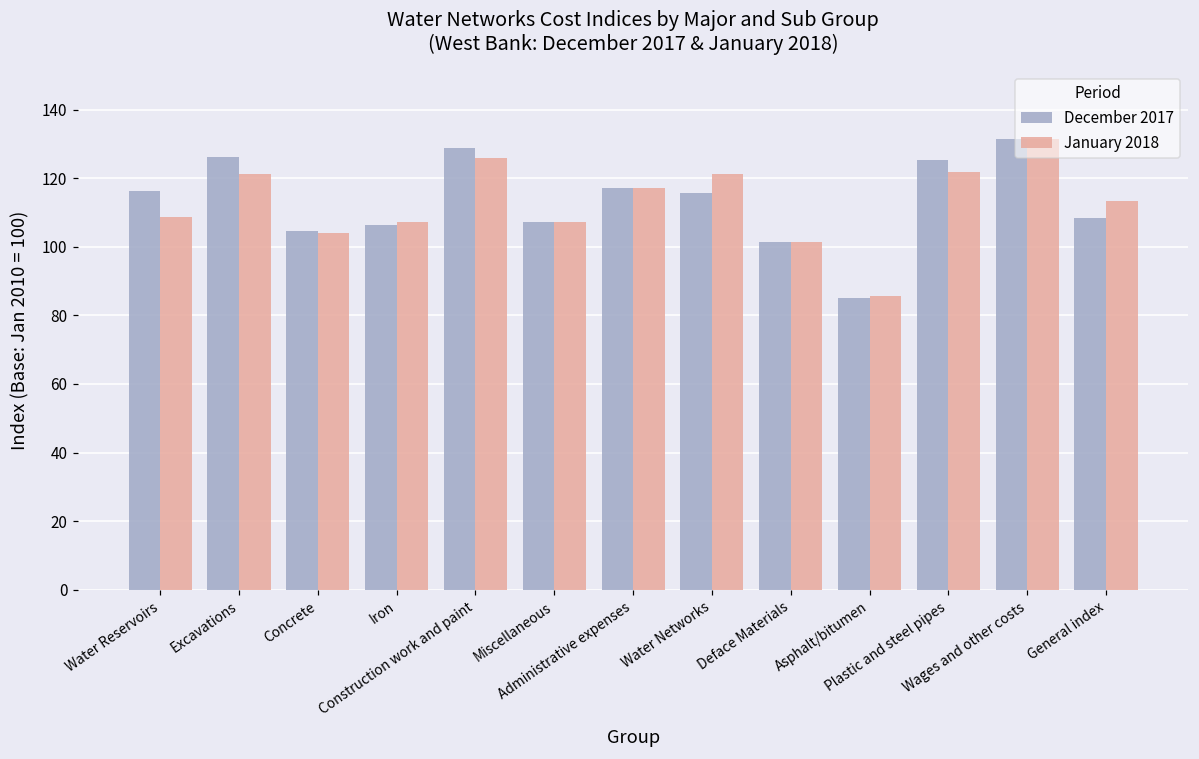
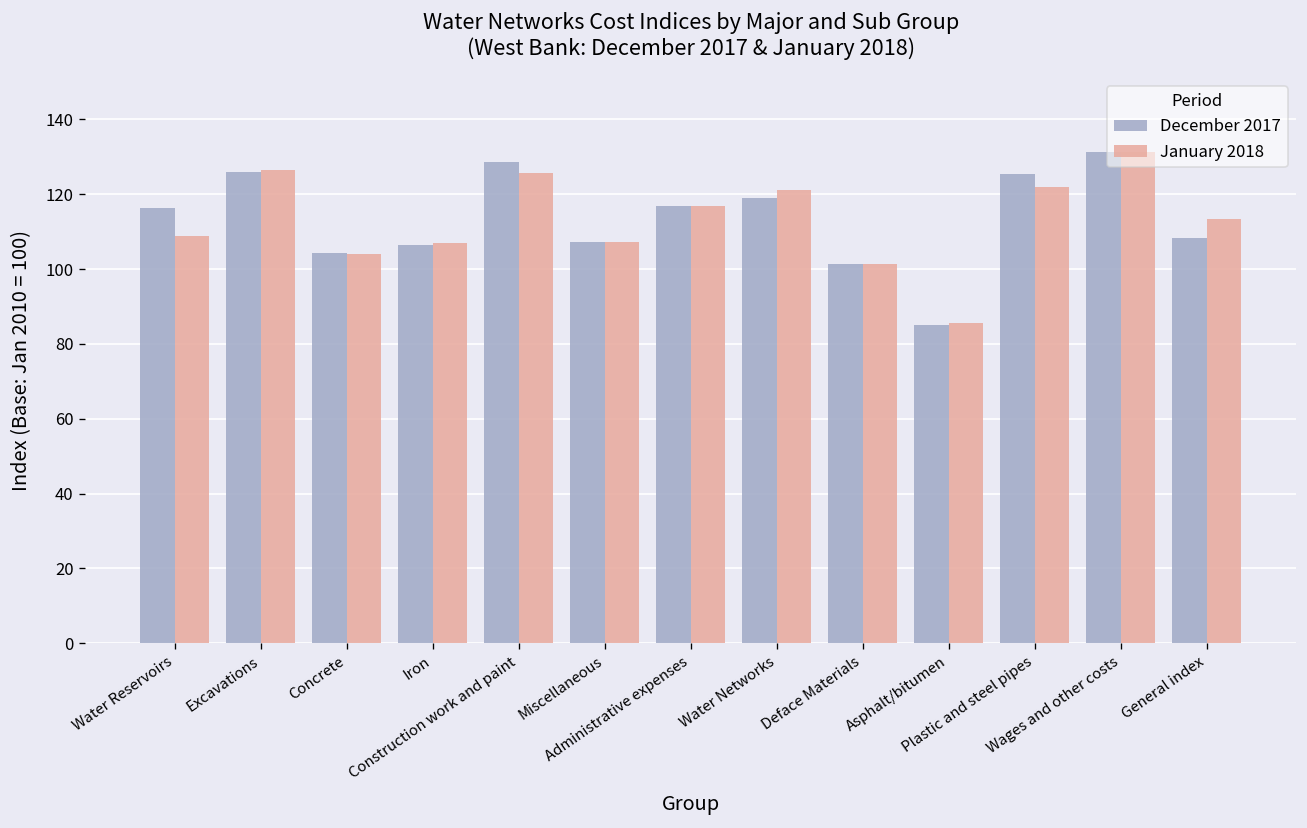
January 2018, Excavations: 121 -> 126
December 2017, Water Networks: 116 -> 119
